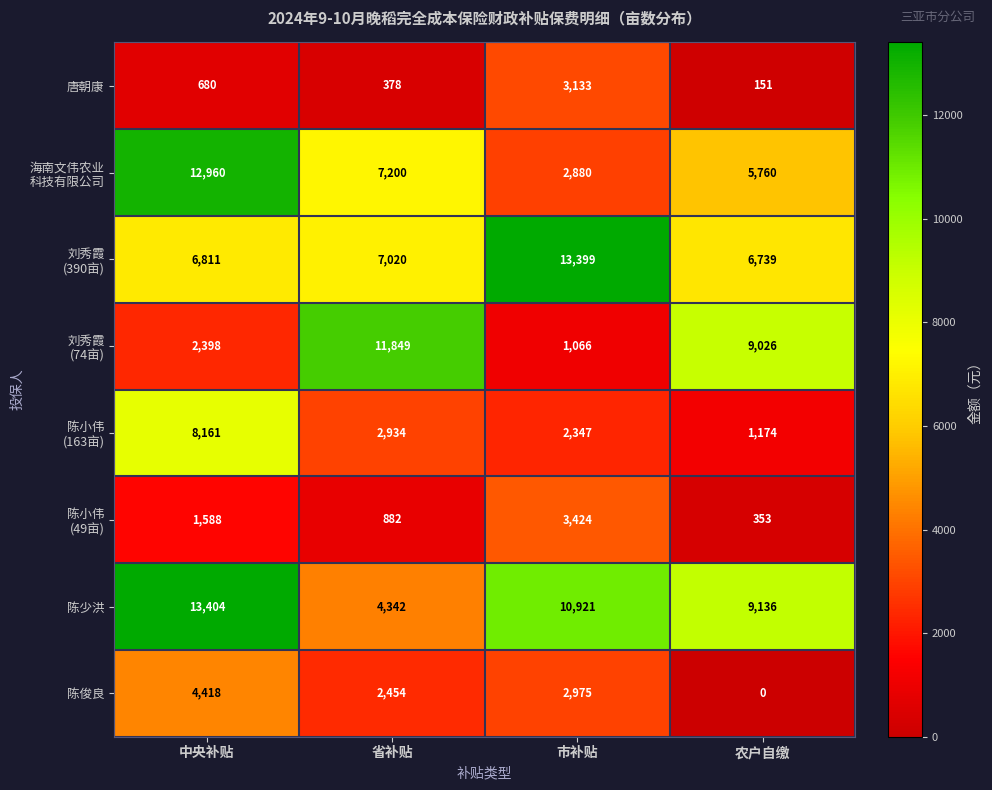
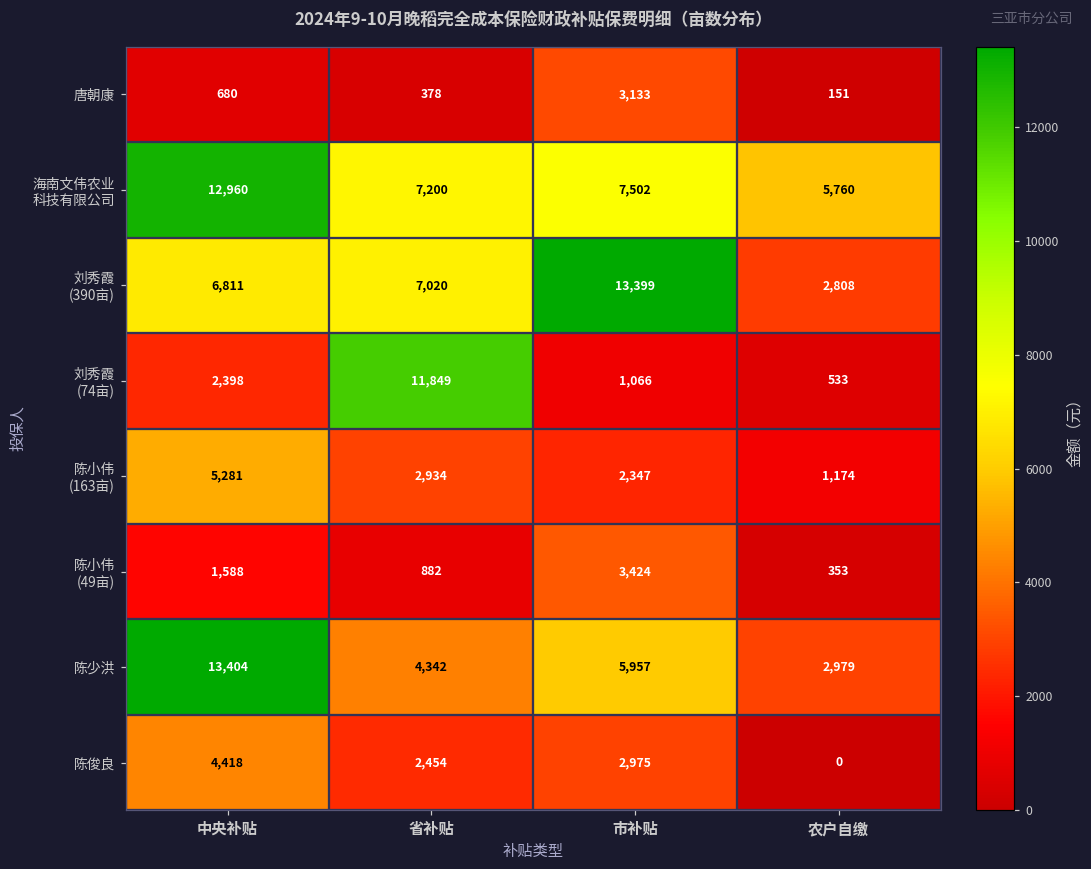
海南文伟农业 科技有限公司, 市补贴: 2,880 -> 7,502
刘秀霞 (390亩), 农户自缴: 6,739 -> 2,808
刘秀霞 (74亩), 农户自缴: 9,026 -> 533
陈小伟 (163亩), 中央补贴: 8,161 -> 5,281
陈少洪, 市补贴: 10,921 -> 5,957
陈少洪, 农户自缴: 9,136 -> 2,979
